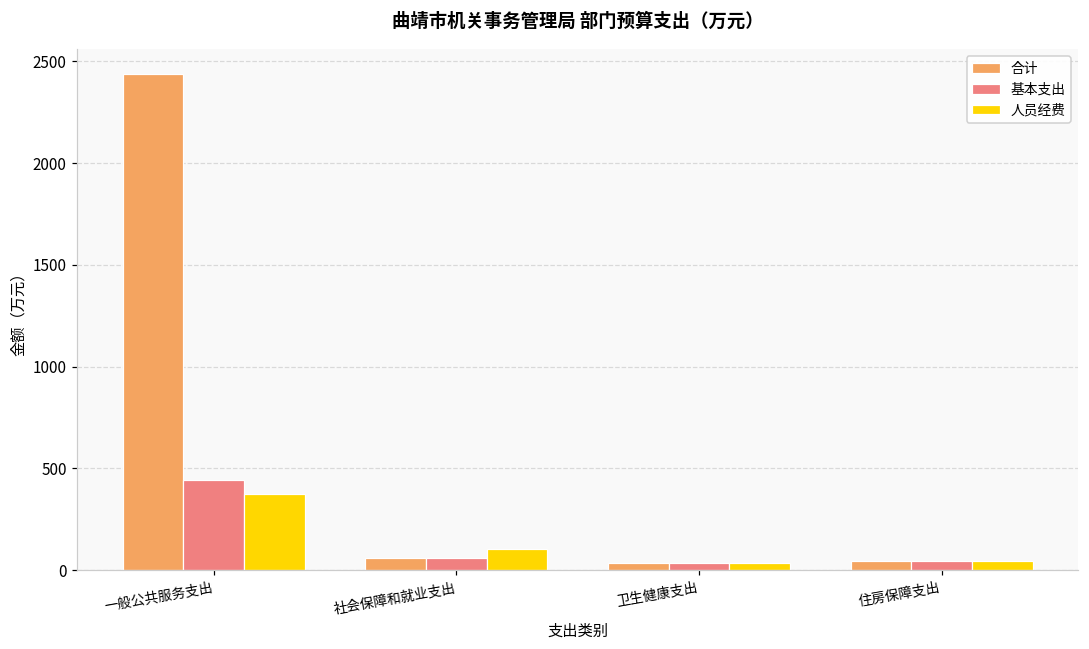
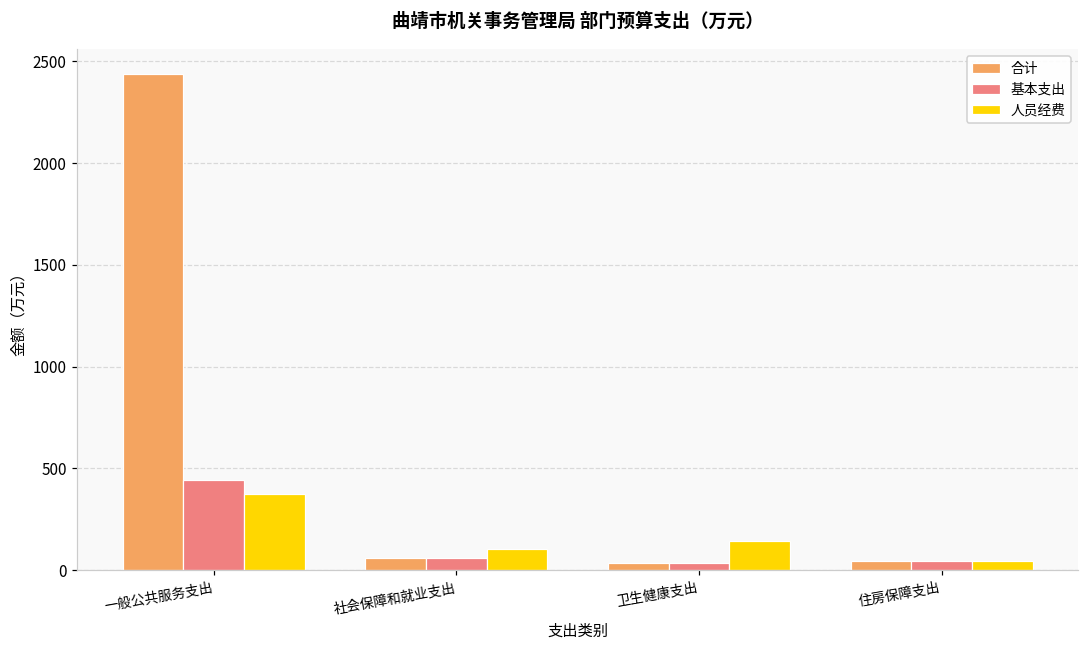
人员经费, 卫生健康支出: 30 -> 140
